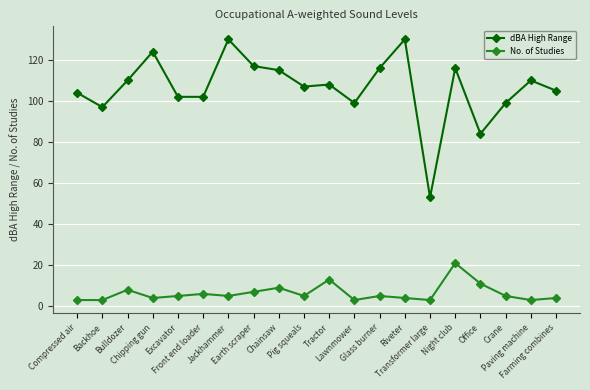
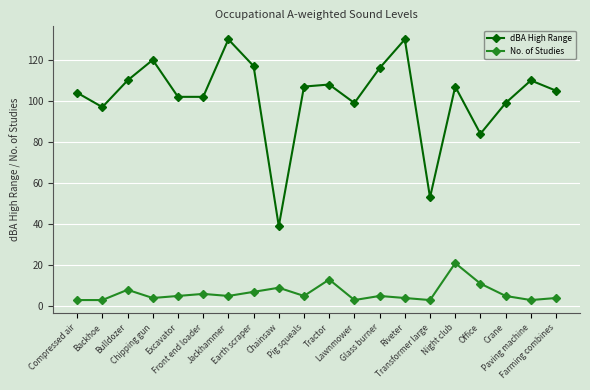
dBA High Range, Chipping gun: 124 -> 120
dBA High Range, Chainsaw: 115 -> 39
dBA High Range, Night club: 116 -> 107
